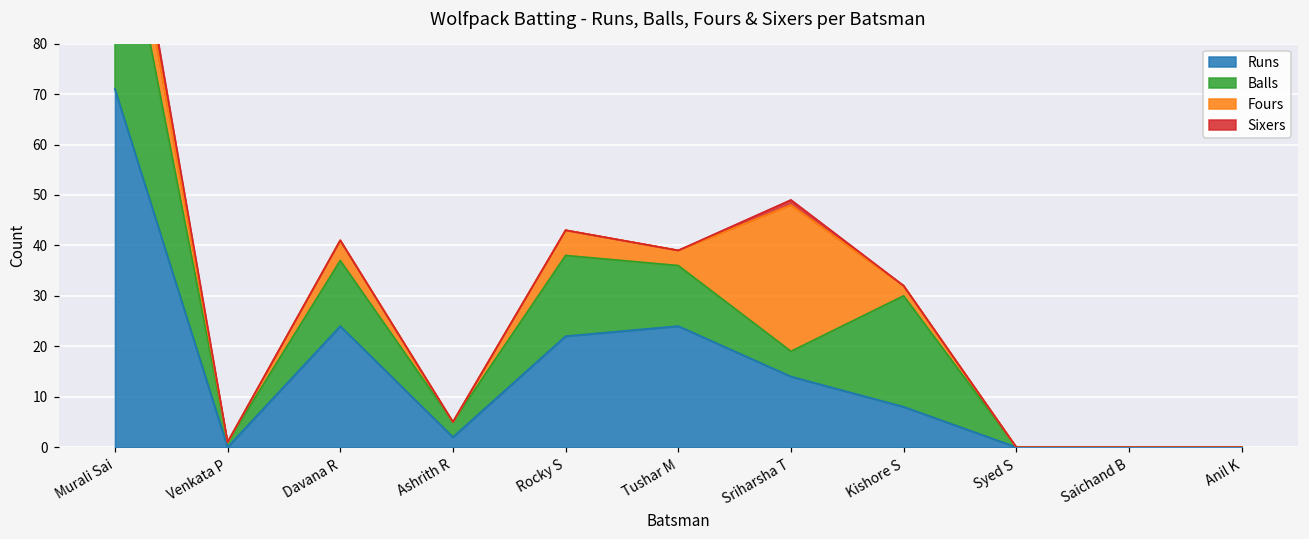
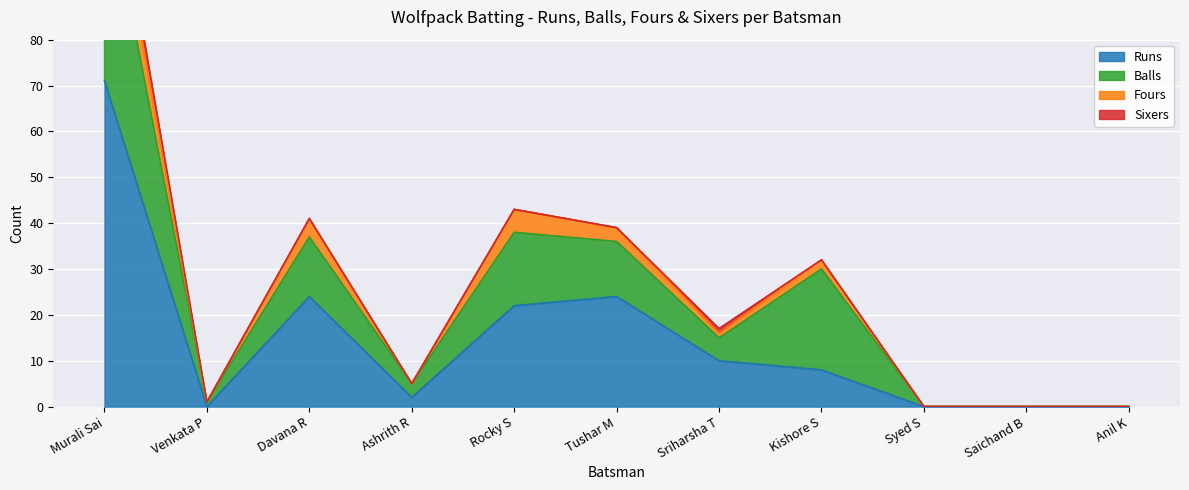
Runs, Sriharsha T: 14 -> 10
Fours, Sriharsha T: 29 -> 1
